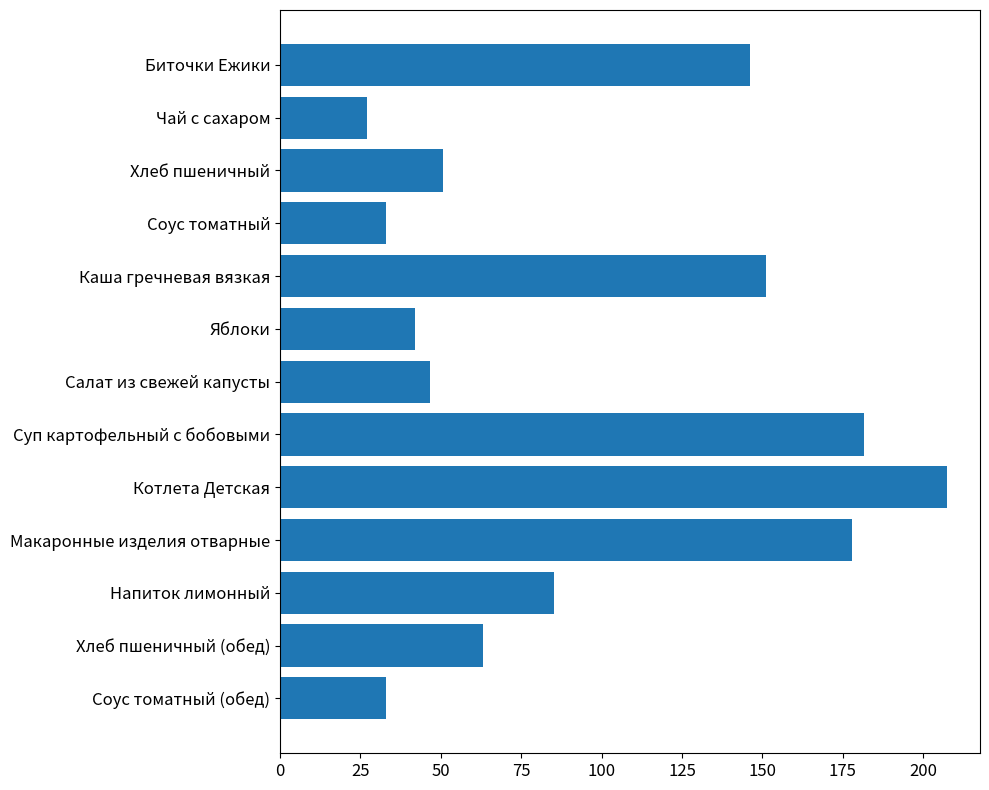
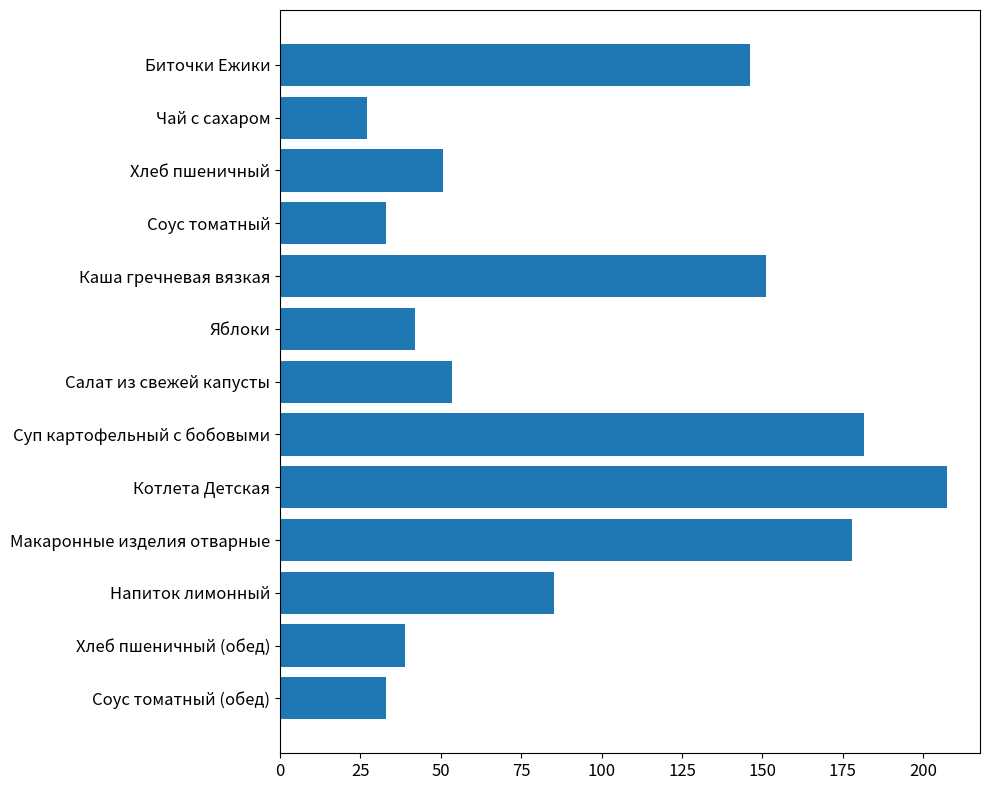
Салат из свежей капусты: 47 -> 54
Хлеб пшеничный (обед): 63 -> 39
